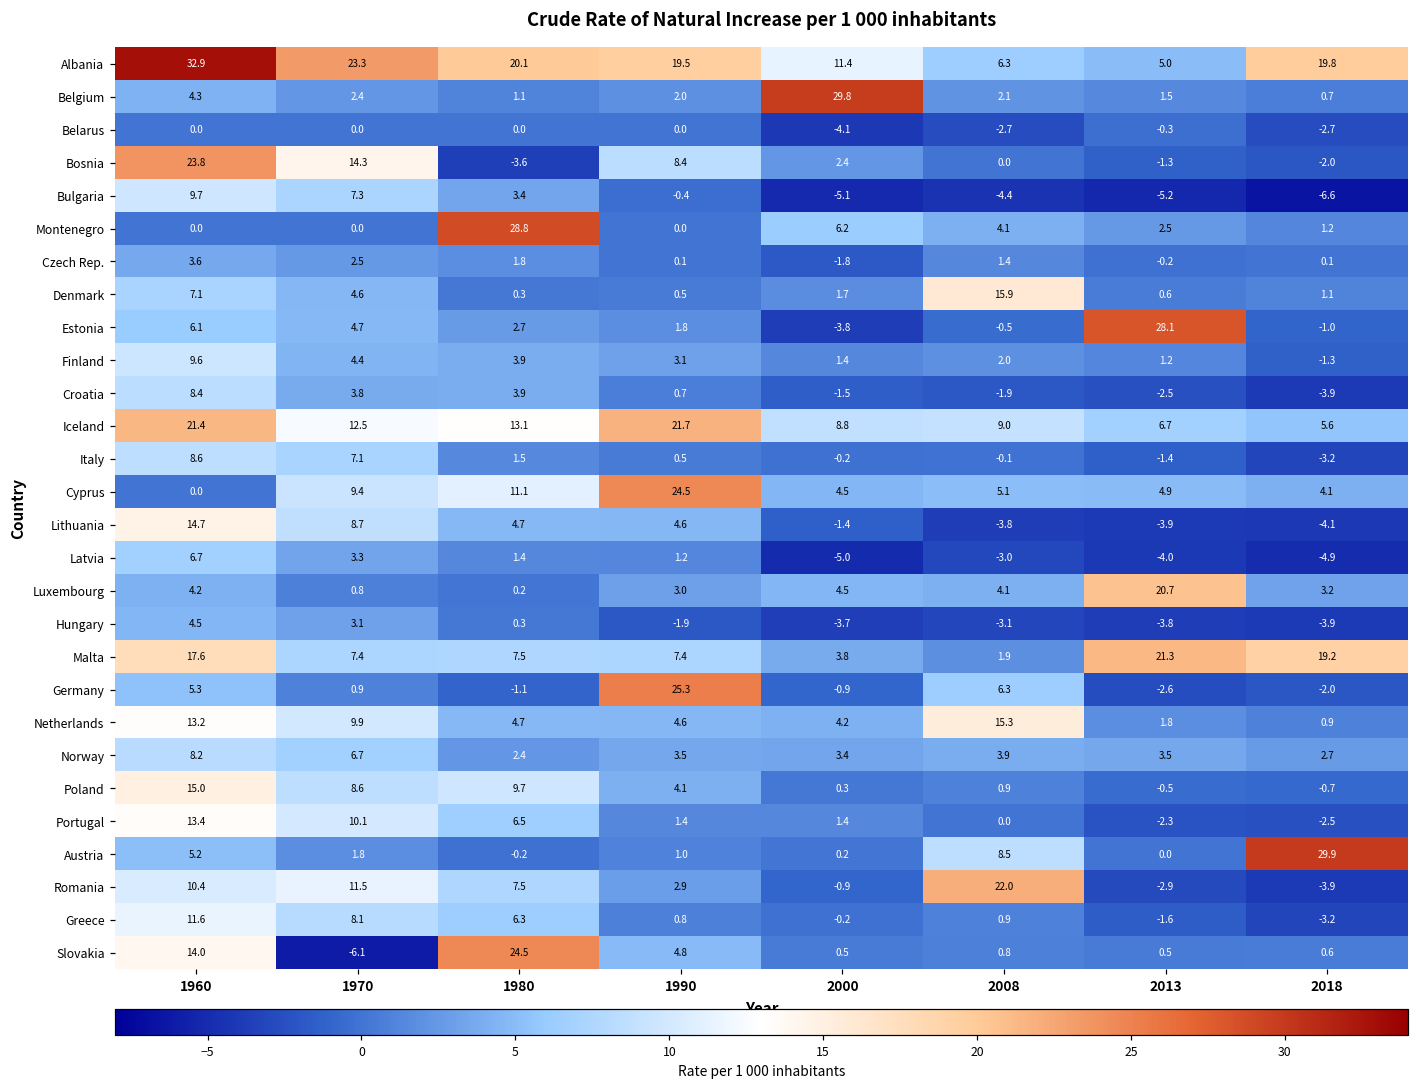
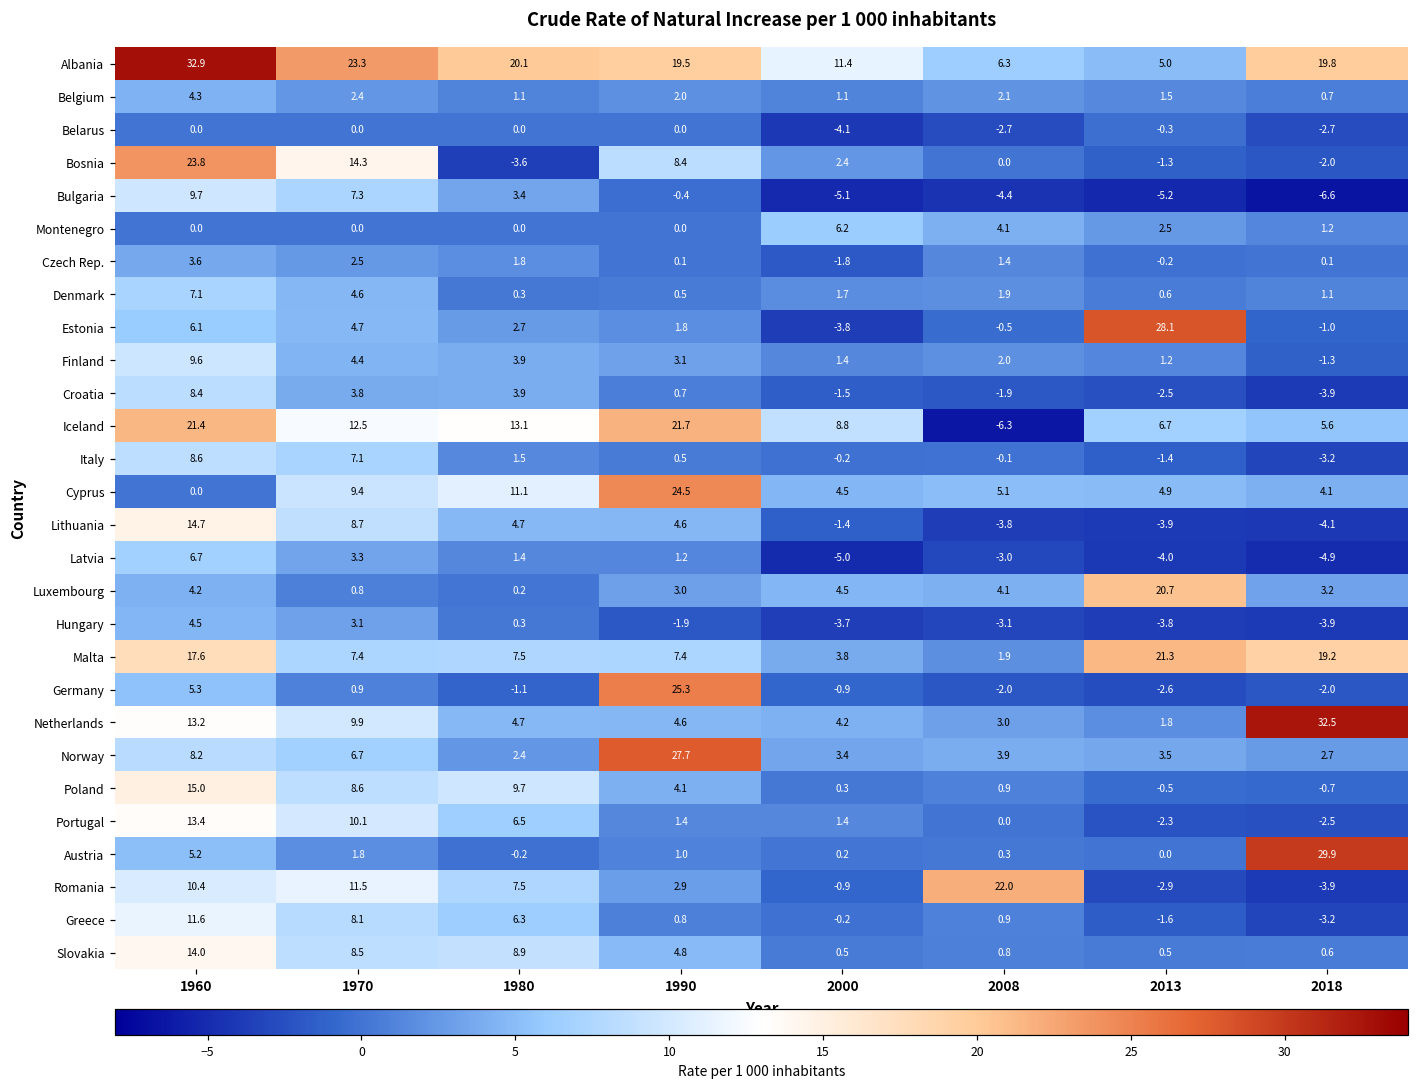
Belgium, 2000: 29.8 -> 1.1
Montenegro, 1980: 28.8 -> 0.0
Denmark, 2008: 15.9 -> 1.9
Iceland, 2008: 9.0 -> -6.3
Germany, 2008: 6.3 -> -2.0
Netherlands, 2008: 15.3 -> 3.0
Netherlands, 2018: 0.9 -> 32.5
Norway, 1990: 3.5 -> 27.7
Austria, 2008: 8.5 -> 0.3
Slovakia, 1970: -6.1 -> 8.5
Slovakia, 1980: 24.5 -> 8.9
